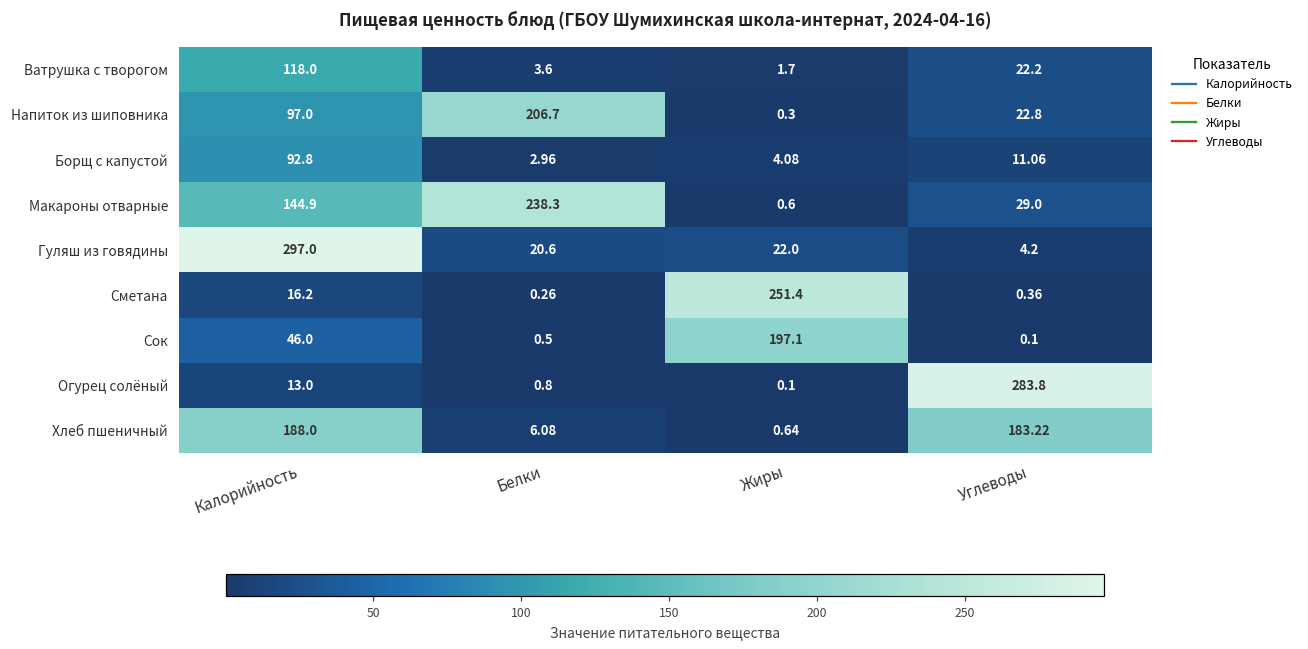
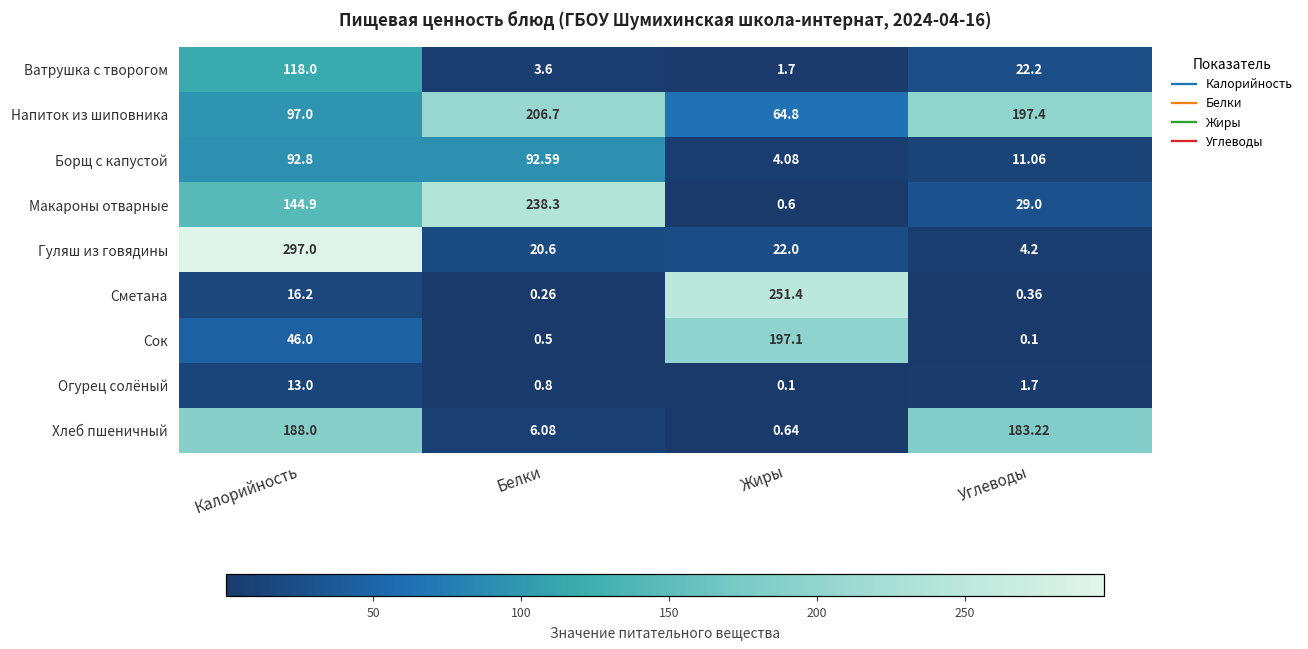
Напиток из шиповника, Жиры: 0.3 -> 64.8
Напиток из шиповника, Углеводы: 22.8 -> 197.4
Борщ с капустой, Белки: 2.96 -> 92.59
Огурец солёный, Углеводы: 283.8 -> 1.7
